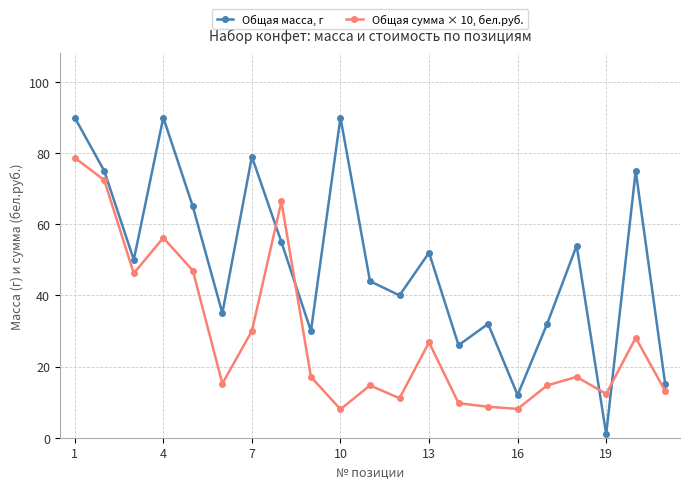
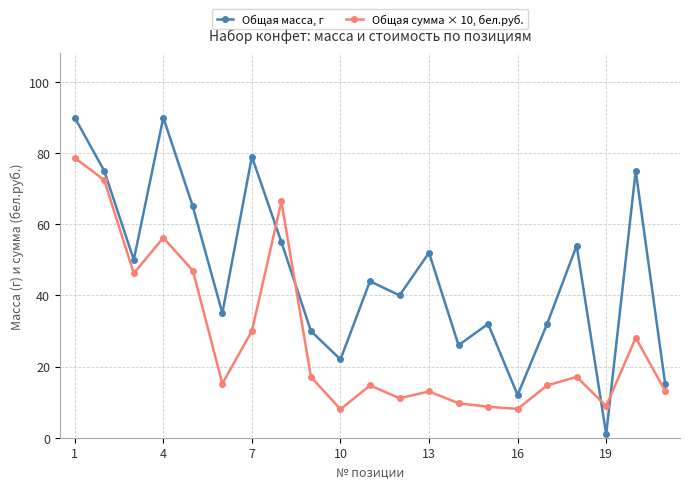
Общая масса, г, 10: 90 -> 22
Общая сумма × 10, бел.руб., 13: 27 -> 13
Общая сумма × 10, бел.руб., 19: 12 -> 9
